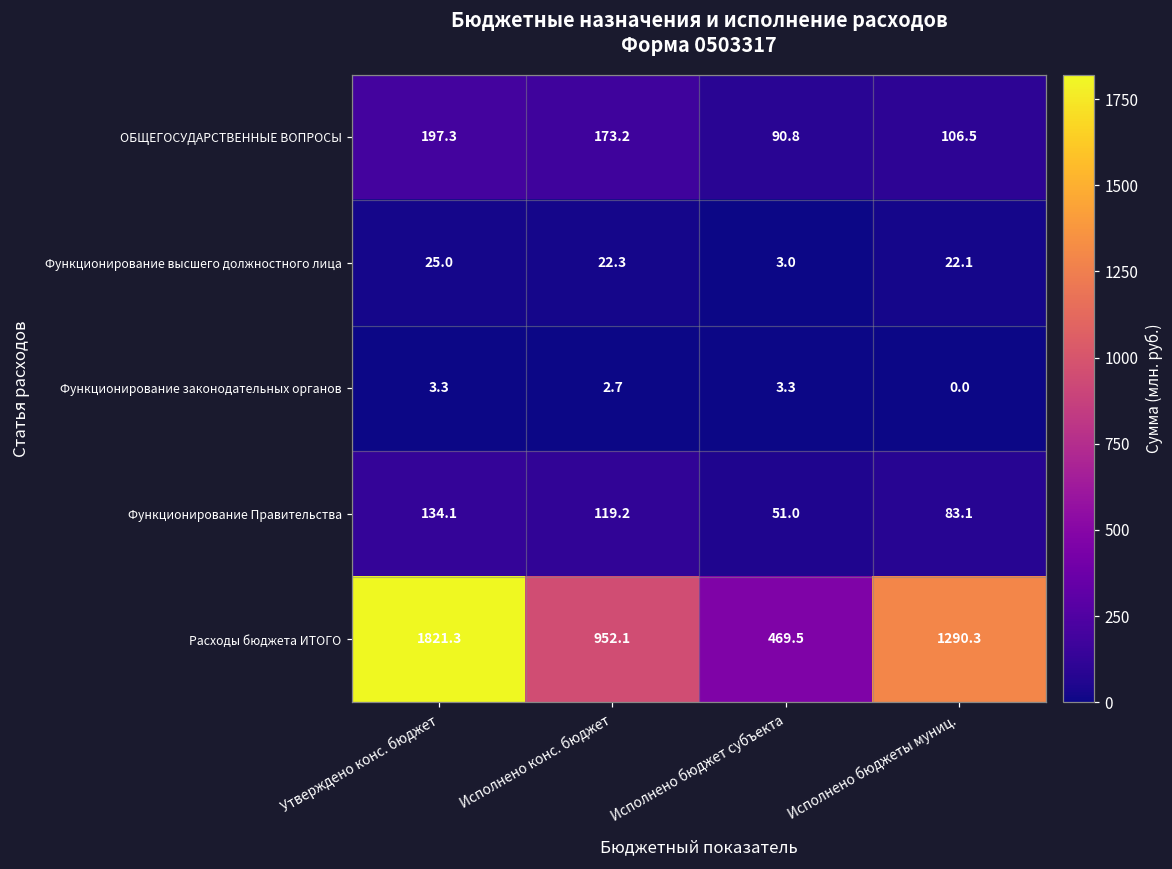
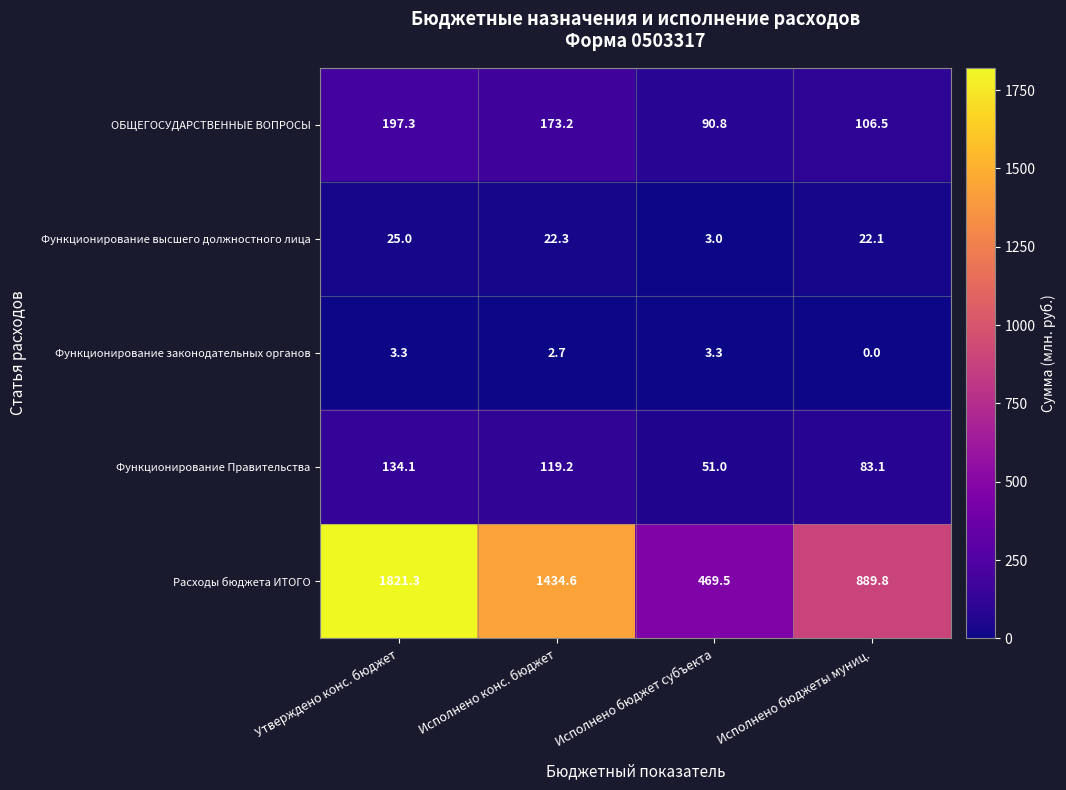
Расходы бюджета ИТОГО, Исполнено конс. бюджет: 952.1 -> 1434.6
Расходы бюджета ИТОГО, Исполнено бюджеты муниц.: 1290.3 -> 889.8
